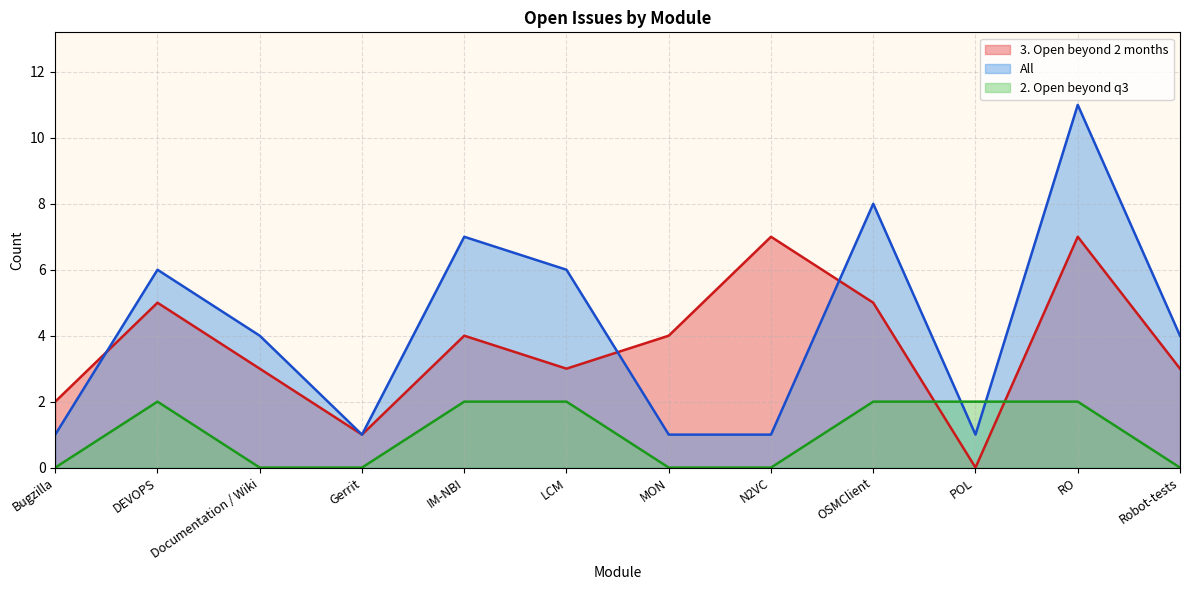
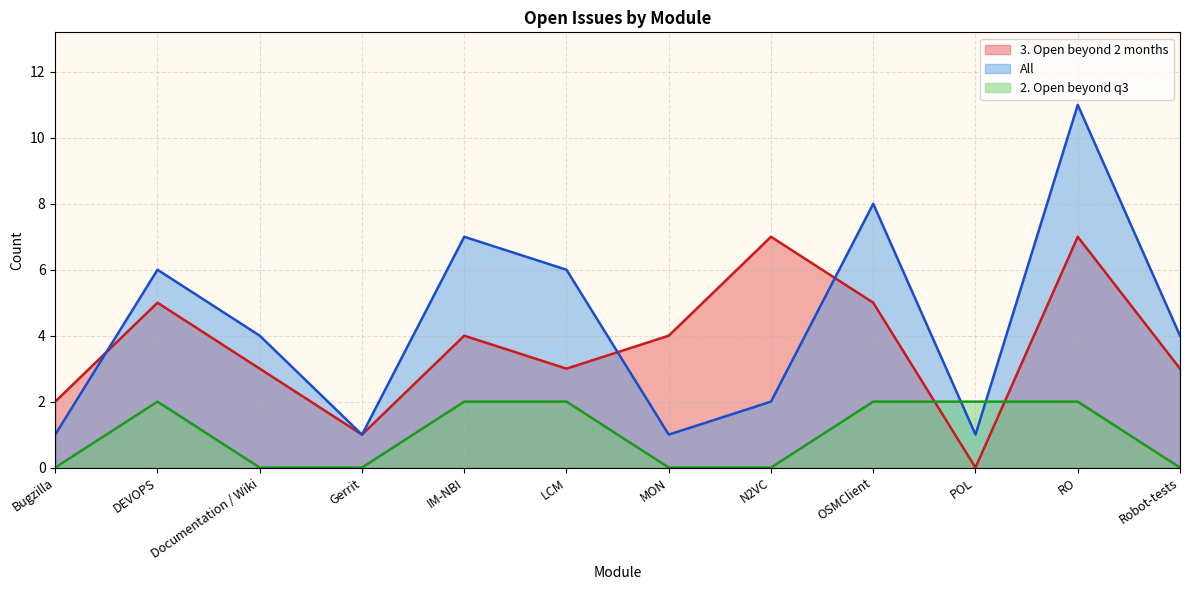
All, N2VC: 1 -> 2
